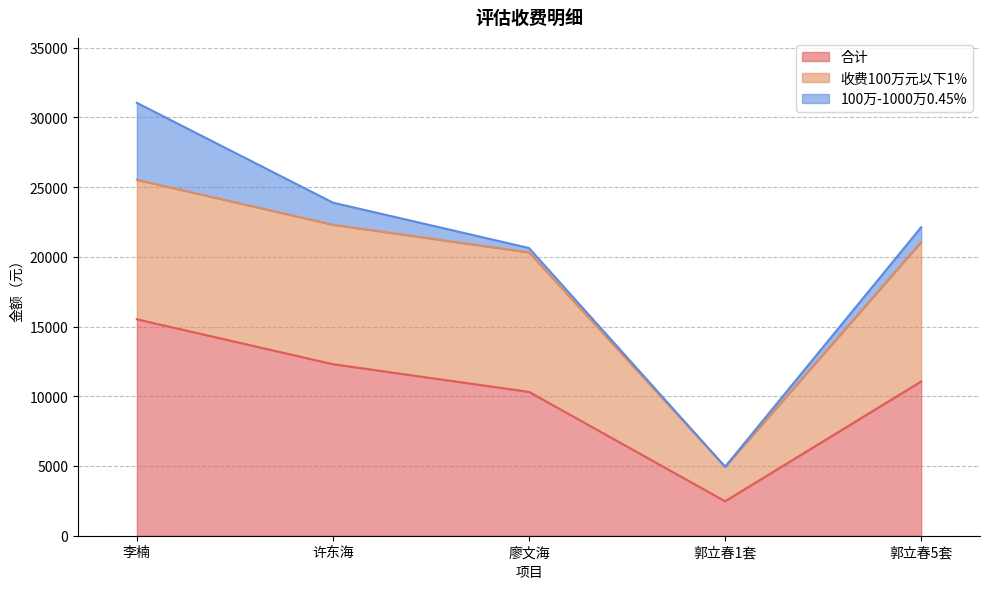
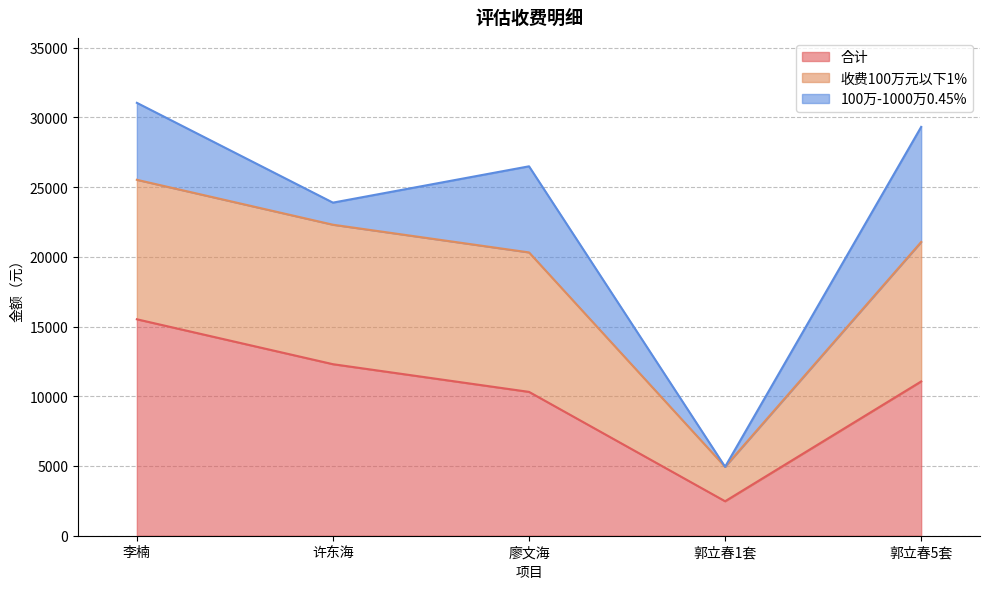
100万-1000万0.45%, 廖文海: 300 -> 6200
100万-1000万0.45%, 郭立春5套: 1100 -> 8300
